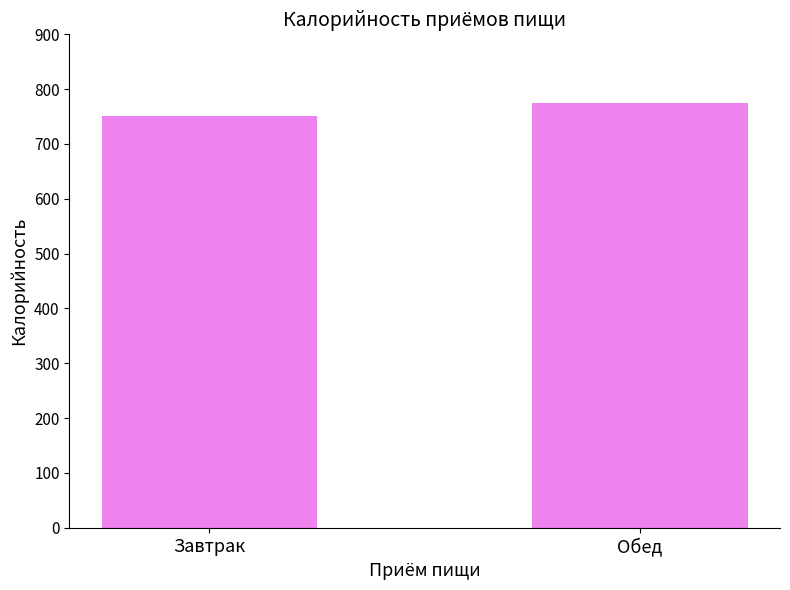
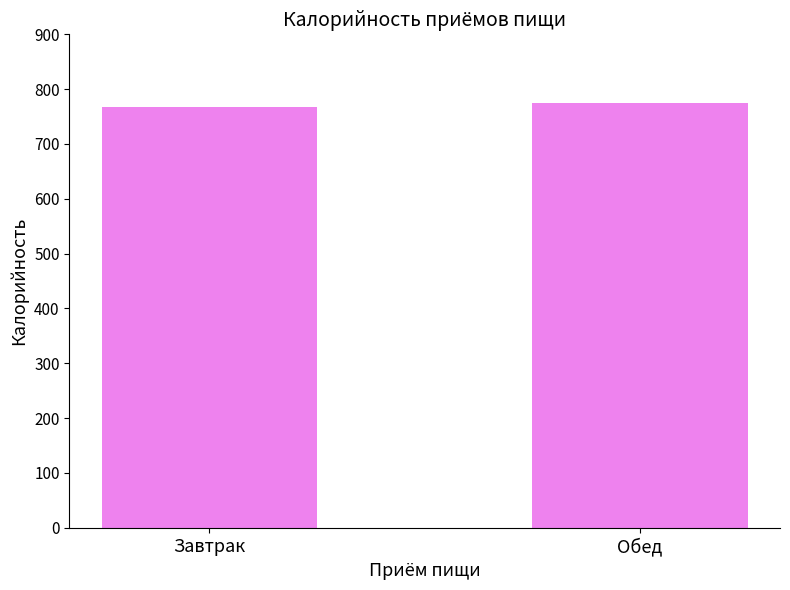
Завтрак: 750 -> 770
